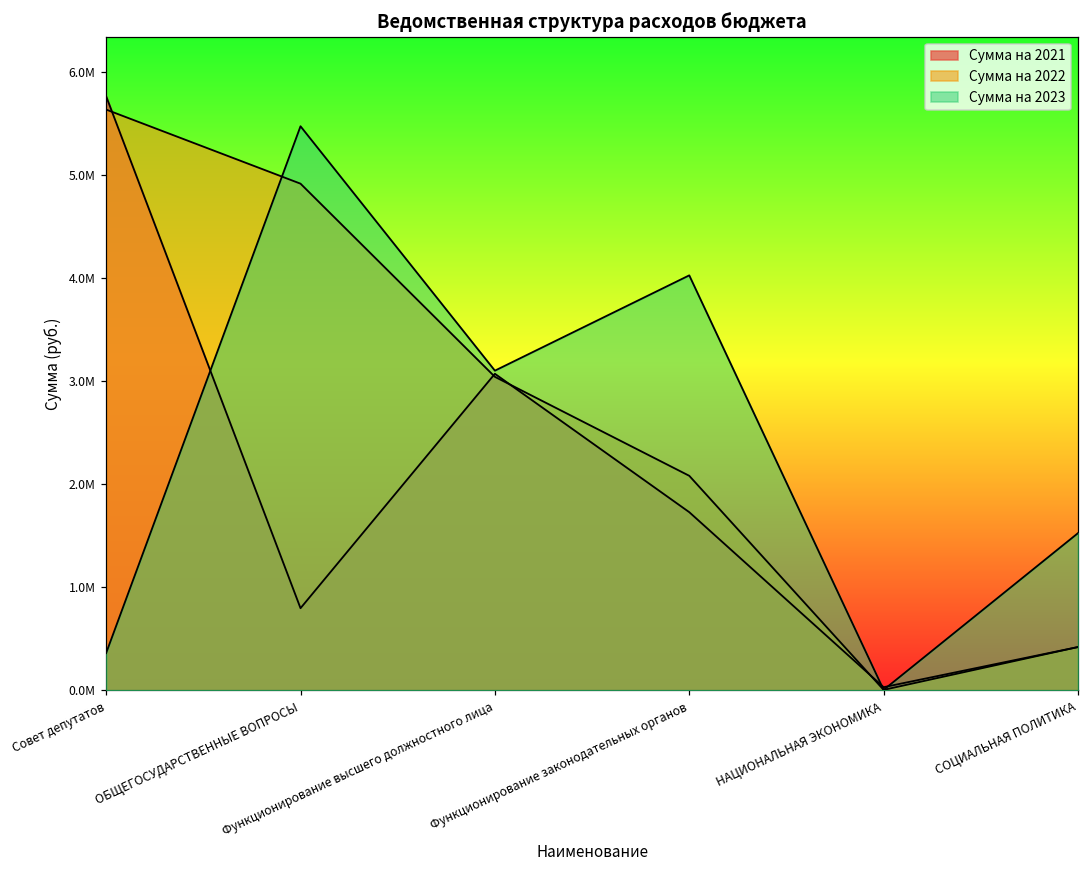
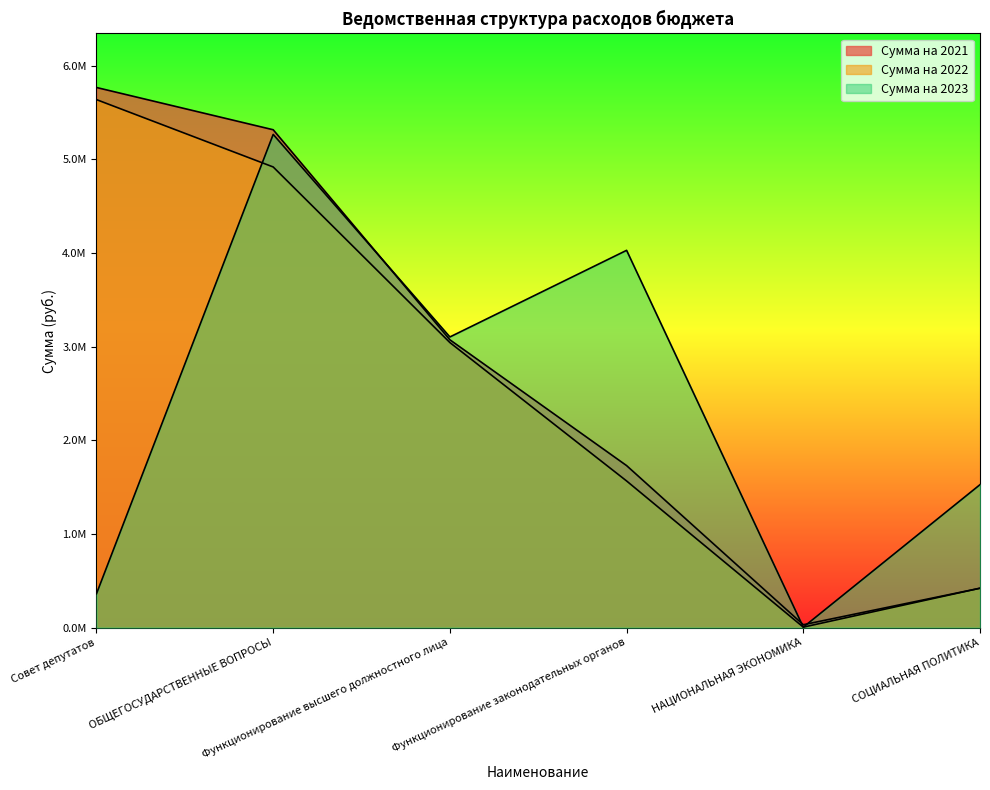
Сумма на 2021, ОБЩЕГОСУДАРСТВЕННЫЕ ВОПРОСЫ: 800000 -> 5300000
Сумма на 2023, ОБЩЕГОСУДАРСТВЕННЫЕ ВОПРОСЫ: 5500000 -> 5300000
Сумма на 2022, Функционирование законодательных органов: 2100000 -> 1600000
